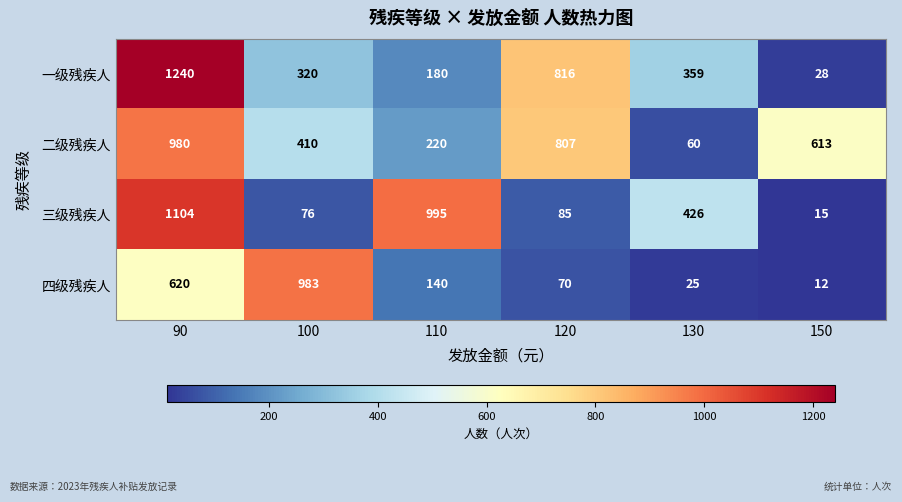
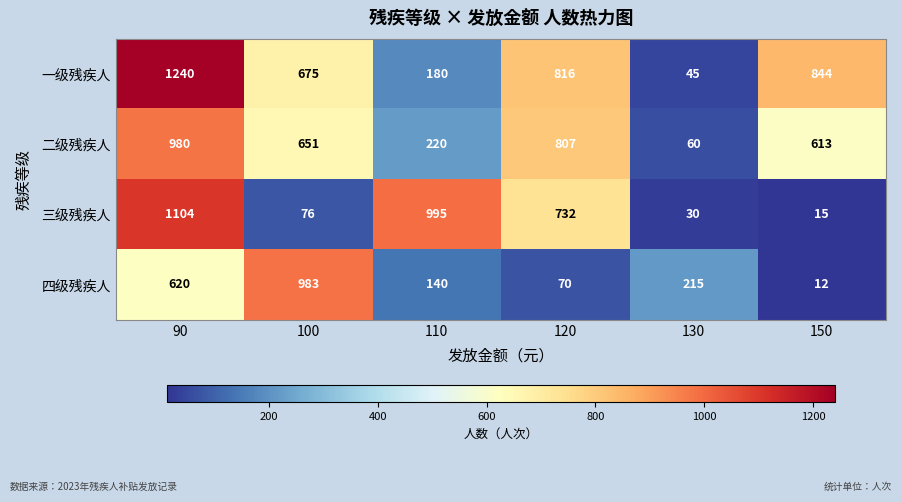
一级残疾人, 100: 320 -> 675
一级残疾人, 130: 359 -> 45
一级残疾人, 150: 28 -> 844
二级残疾人, 100: 410 -> 651
三级残疾人, 120: 85 -> 732
三级残疾人, 130: 426 -> 30
四级残疾人, 130: 25 -> 215
